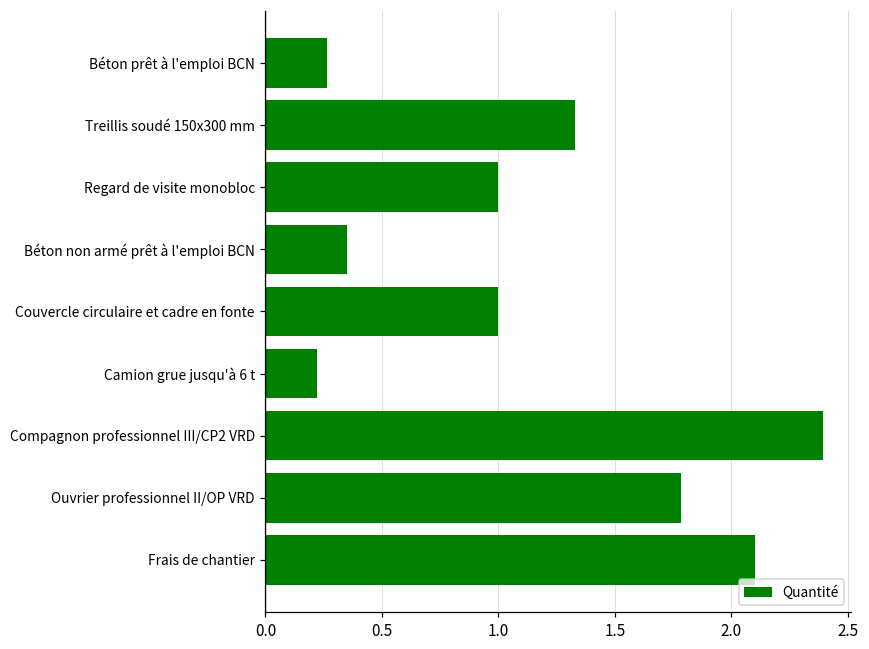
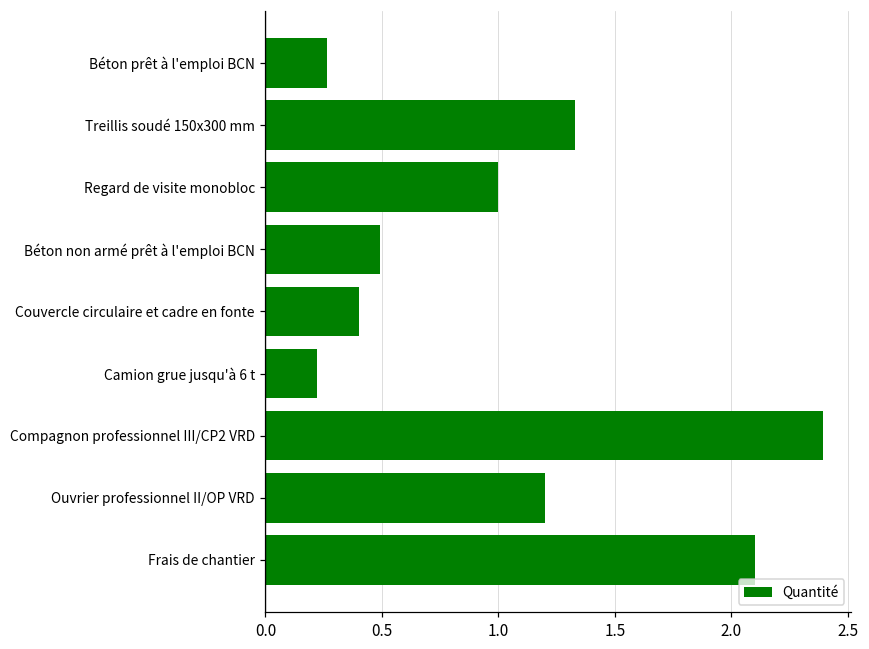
Béton non armé prêt à l'emploi BCN: 0.35 -> 0.49
Couvercle circulaire et cadre en fonte: 1.0 -> 0.4
Ouvrier professionnel II/OP VRD: 1.78 -> 1.20
